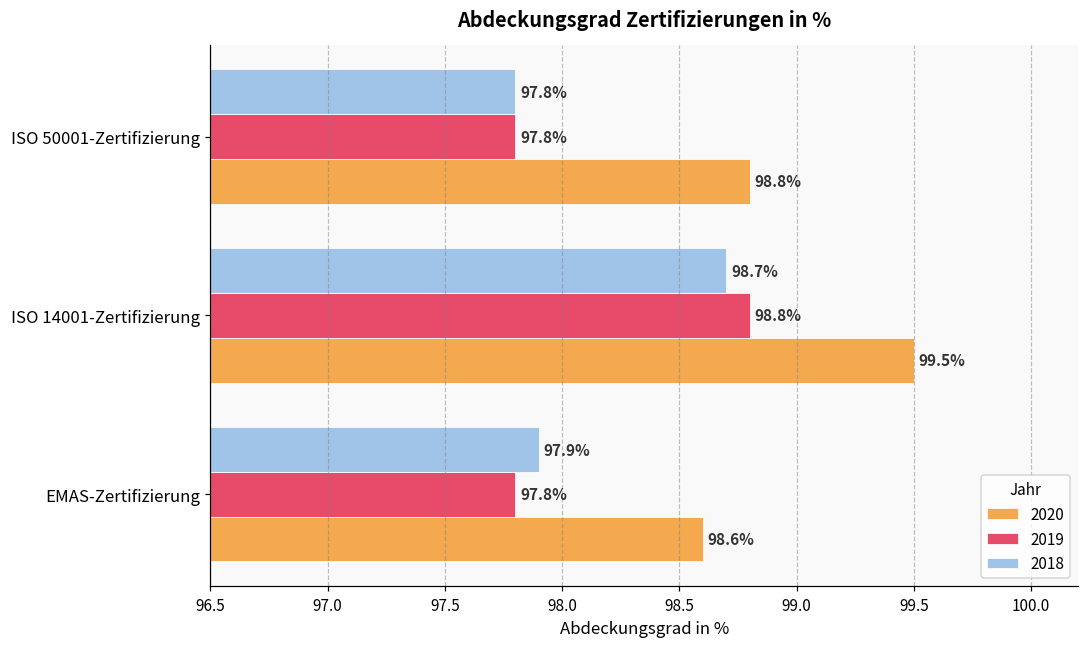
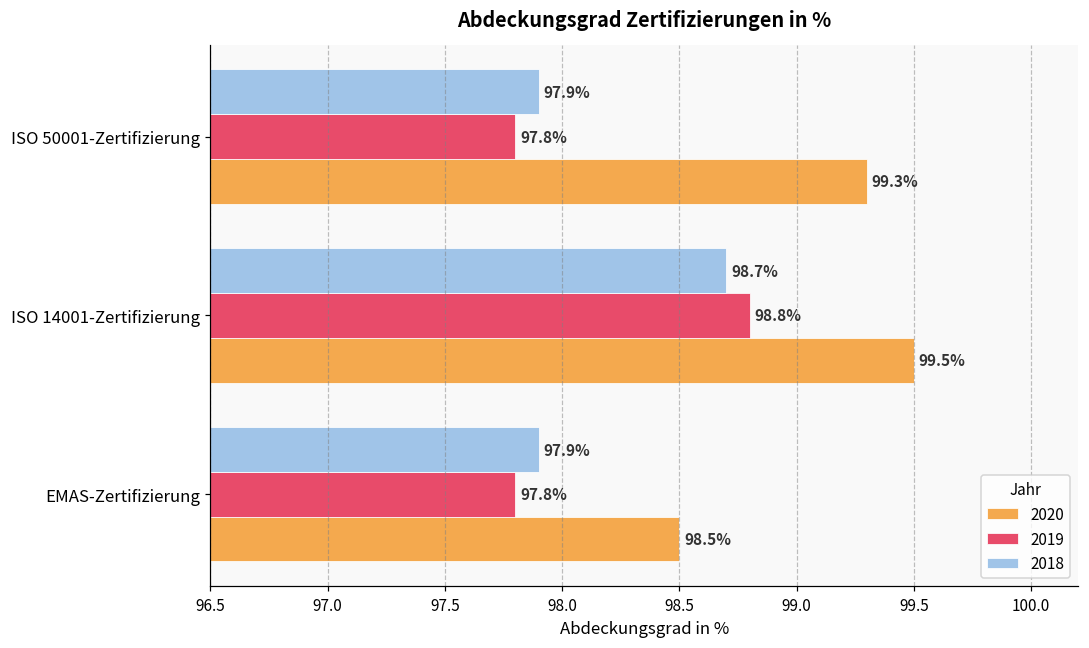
2018, ISO 50001-Zertifizierung: 97.8% -> 97.9%
2020, ISO 50001-Zertifizierung: 98.8% -> 99.3%
2020, EMAS-Zertifizierung: 98.6% -> 98.5%
